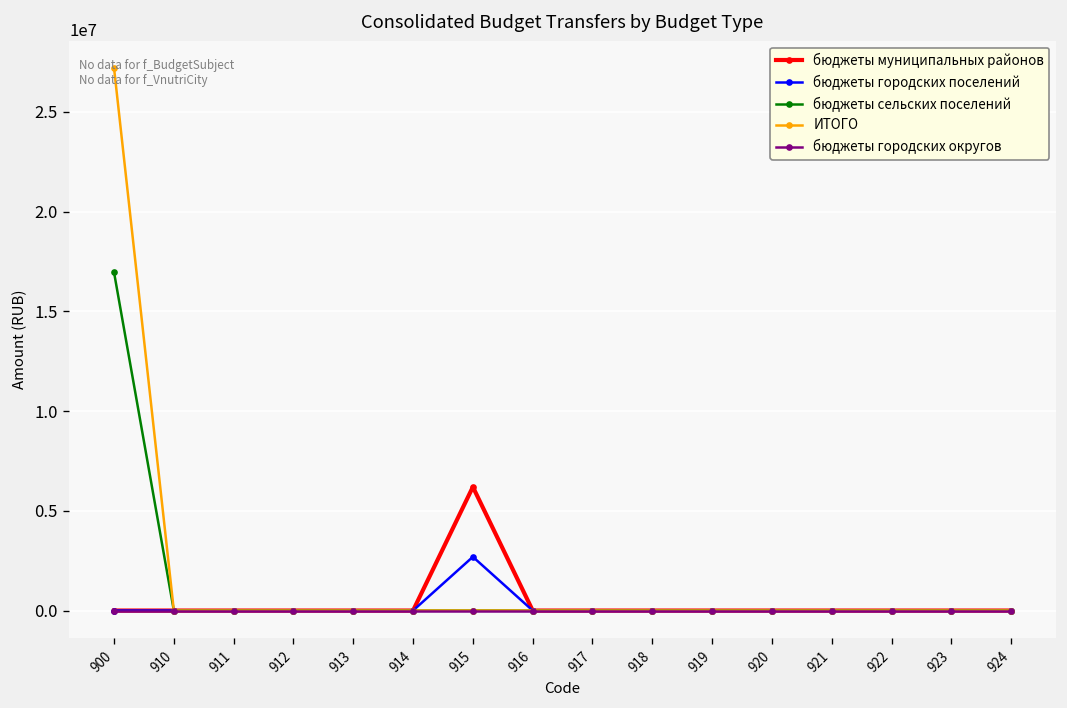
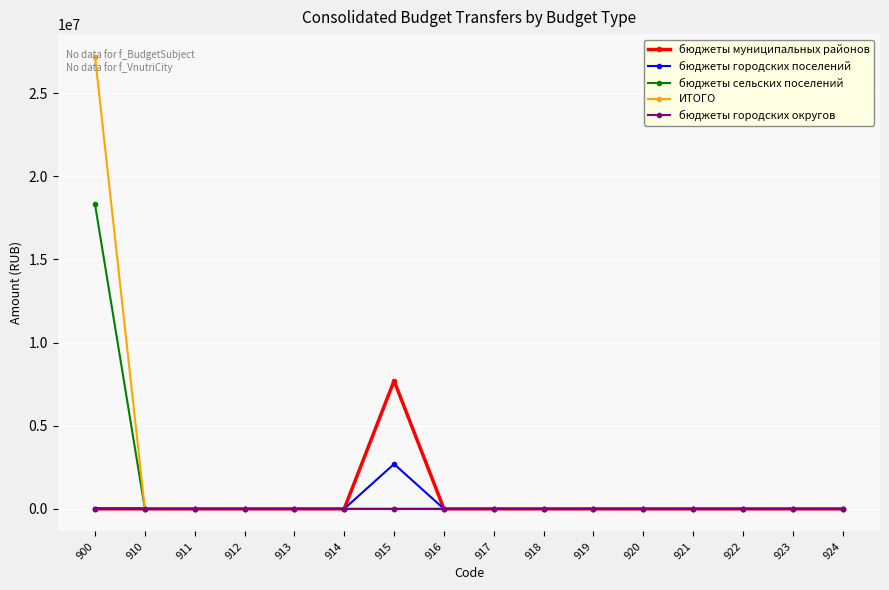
бюджеты сельских поселений, 900: 17000000 -> 18300000
бюджеты муниципальных районов, 915: 6200000 -> 7700000
